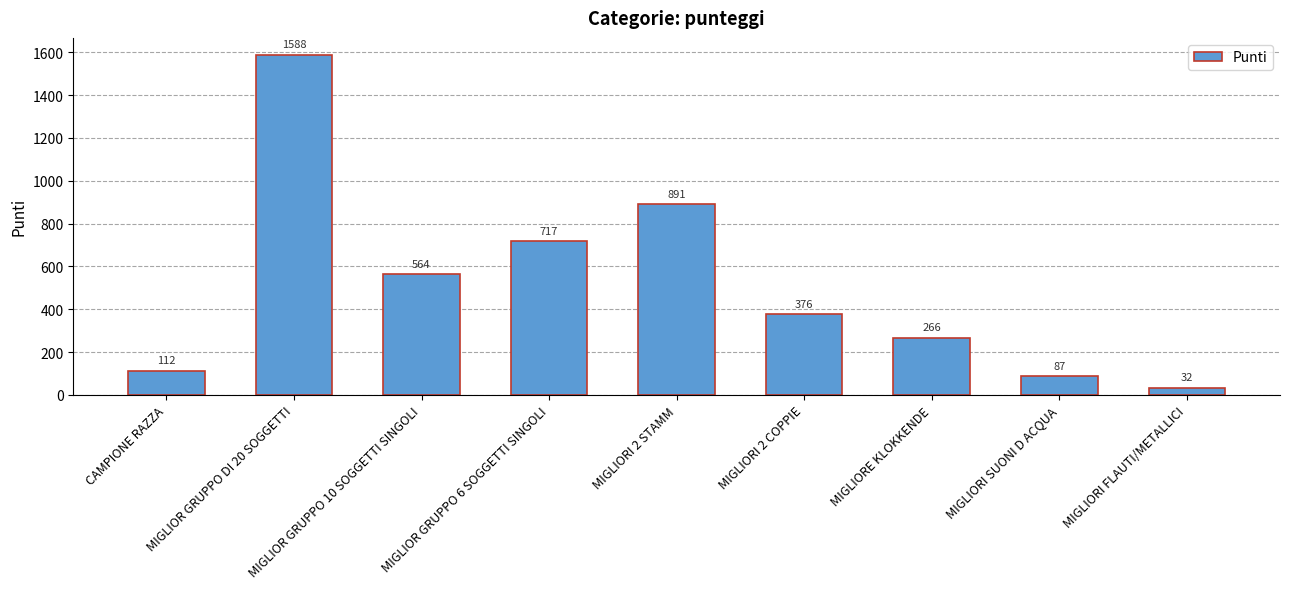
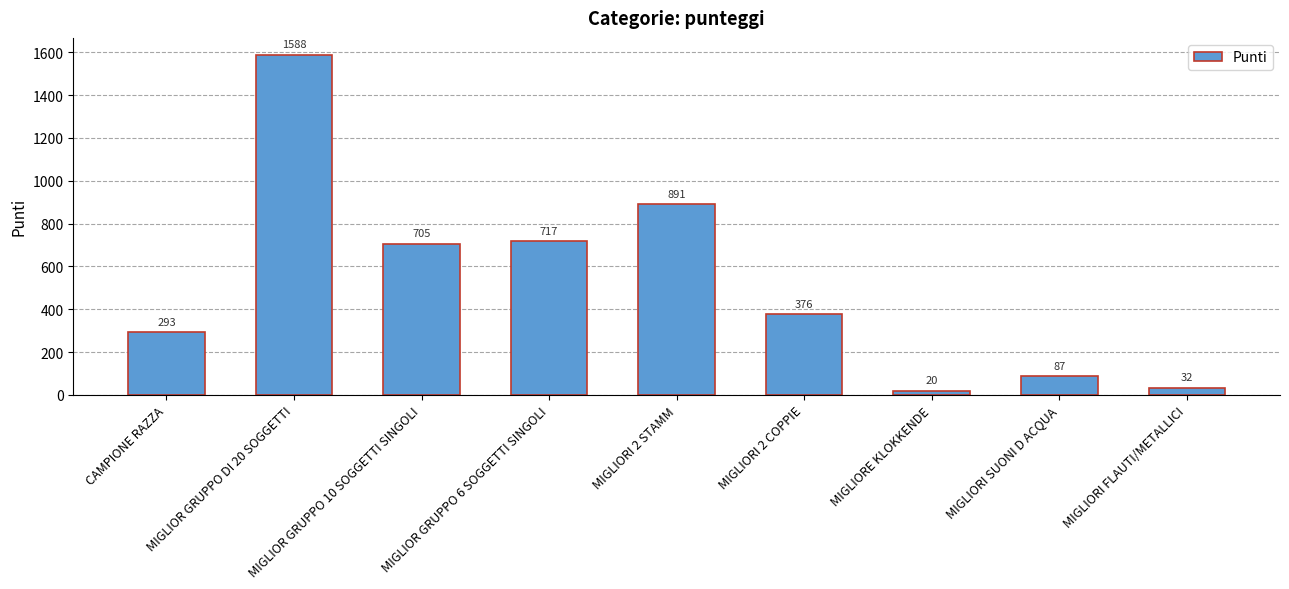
CAMPIONE RAZZA: 112 -> 293
MIGLIOR GRUPPO 10 SOGGETTI SINGOLI: 564 -> 705
MIGLIORE KLOKKENDE: 266 -> 20
